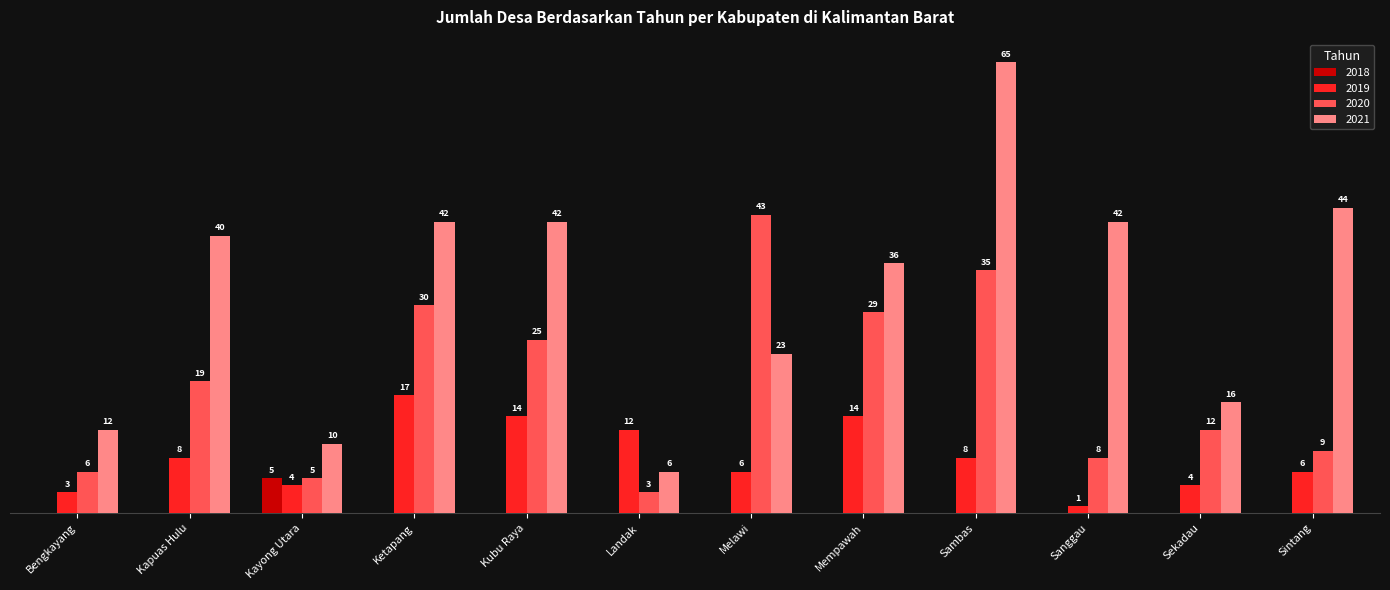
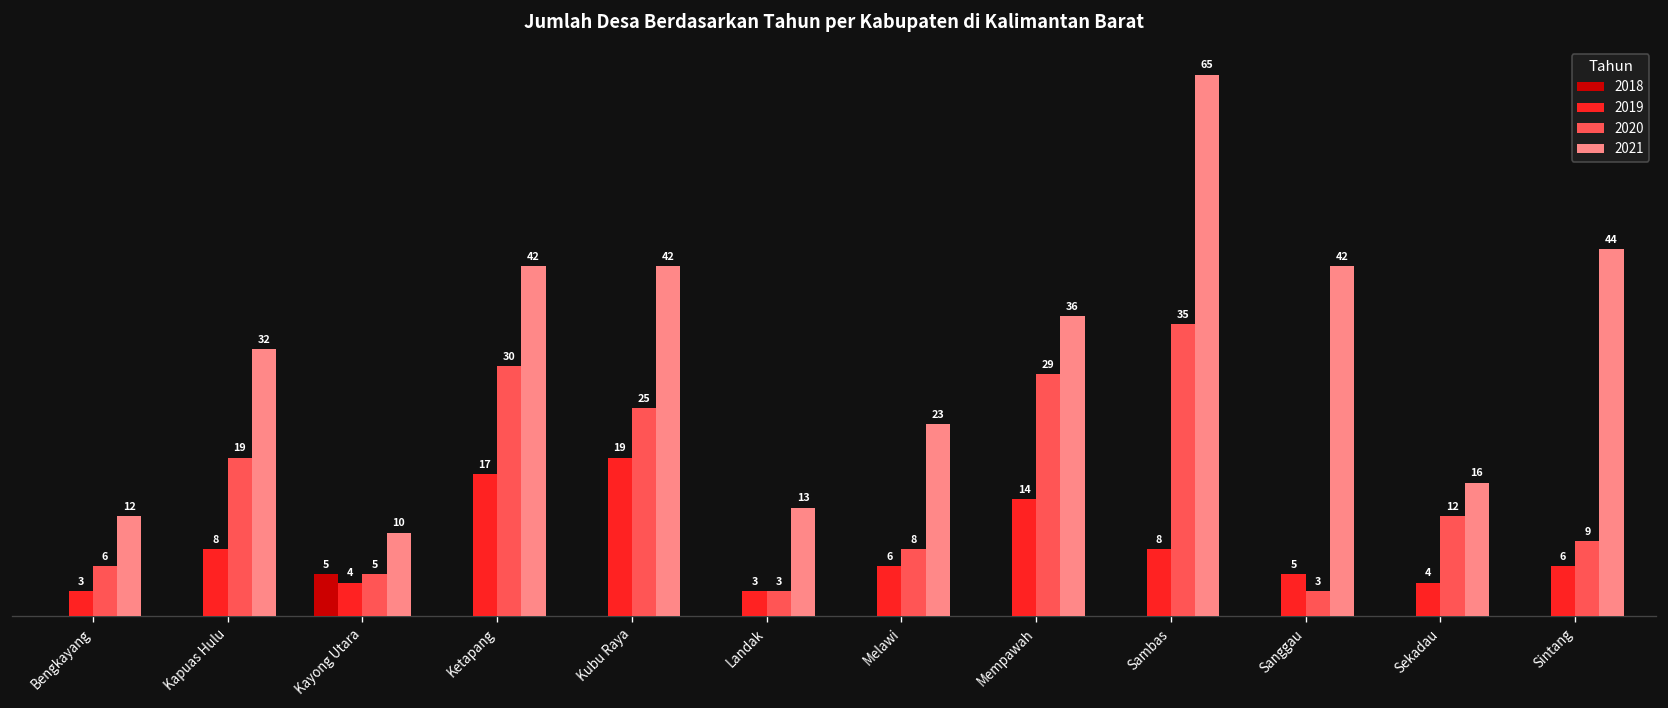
2021, Kapuas Hulu: 40 -> 32
2019, Kubu Raya: 14 -> 19
2019, Landak: 12 -> 3
2021, Landak: 6 -> 13
2020, Melawi: 43 -> 8
2019, Sanggau: 1 -> 5
2020, Sanggau: 8 -> 3
